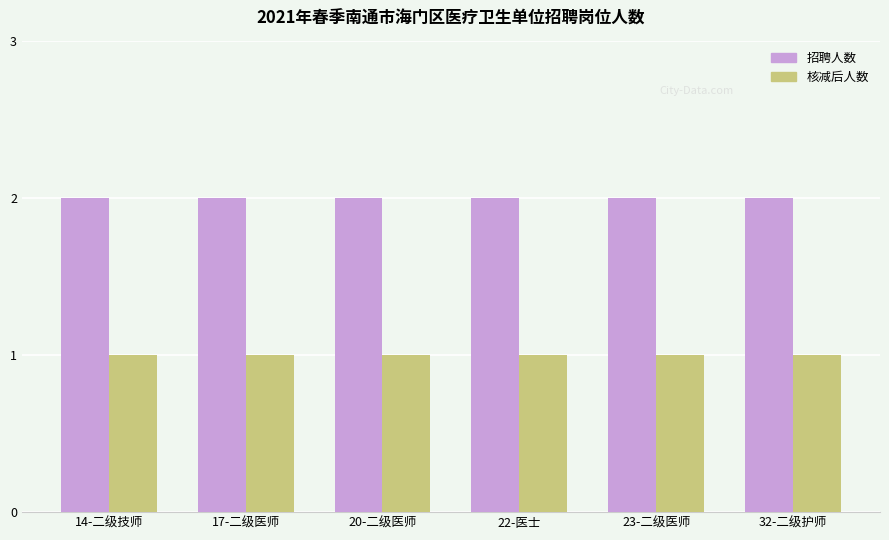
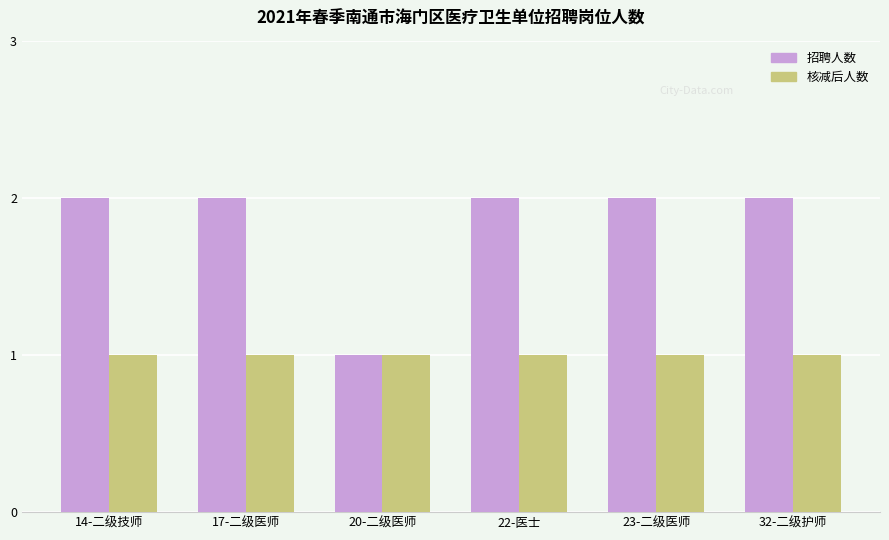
招聘人数, 20-二级医师: 2 -> 1
